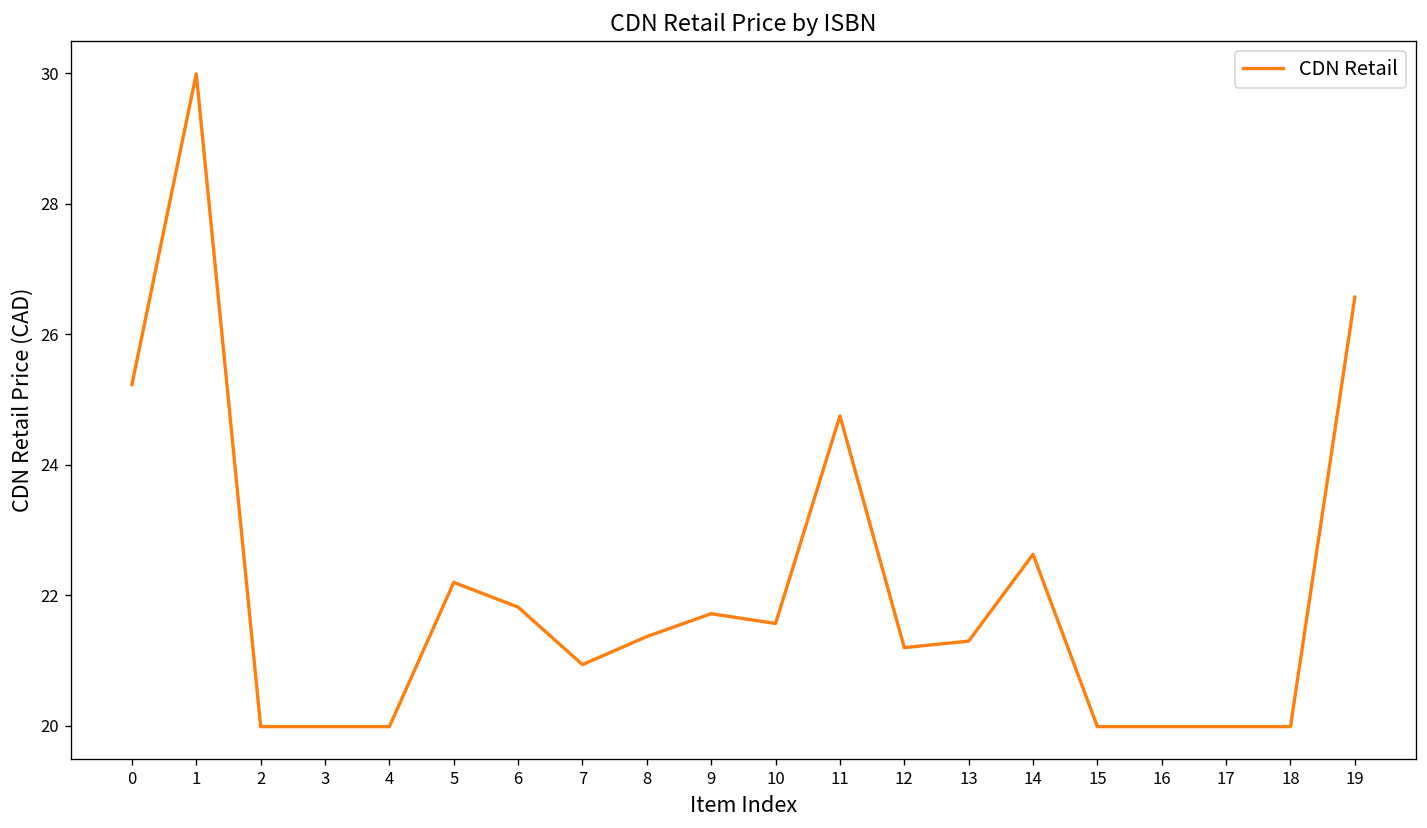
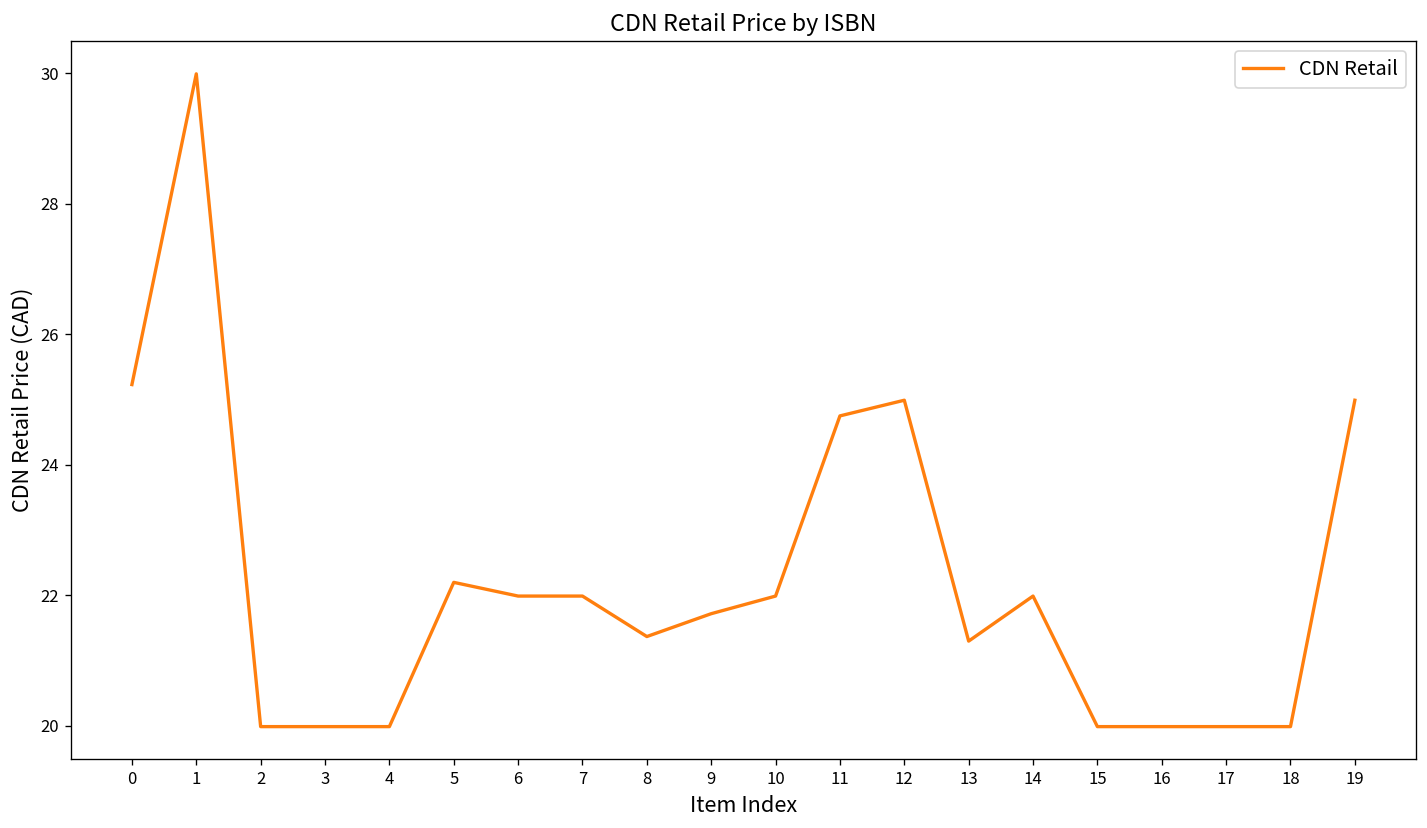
6: 21.8 -> 22.0
7: 20.9 -> 22.0
10: 21.6 -> 22.0
12: 21.2 -> 25.0
14: 22.6 -> 22.0
19: 26.6 -> 25.0
